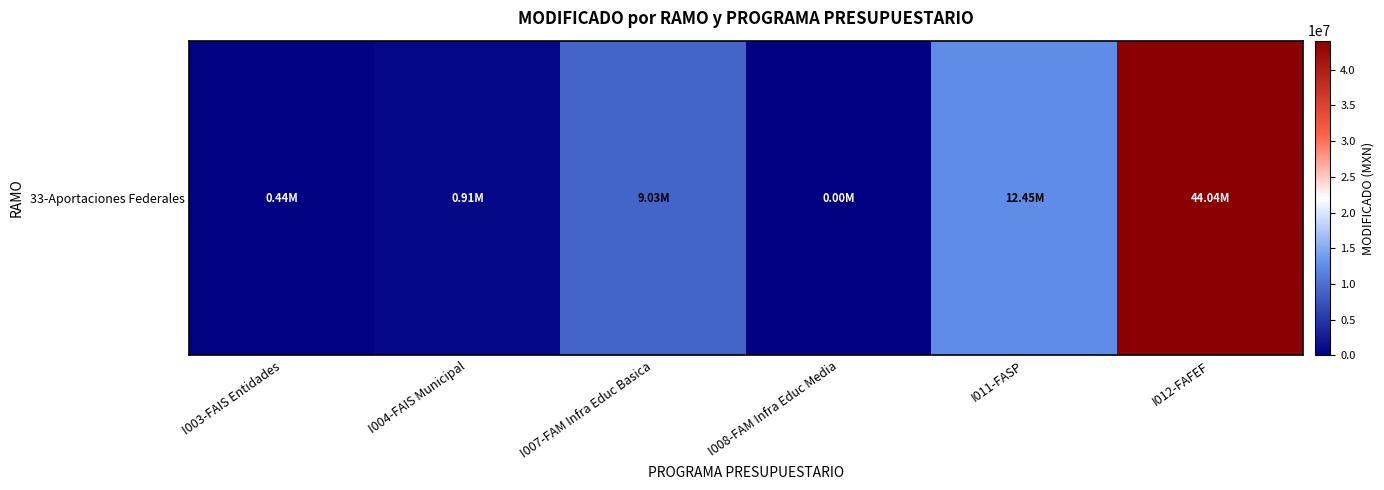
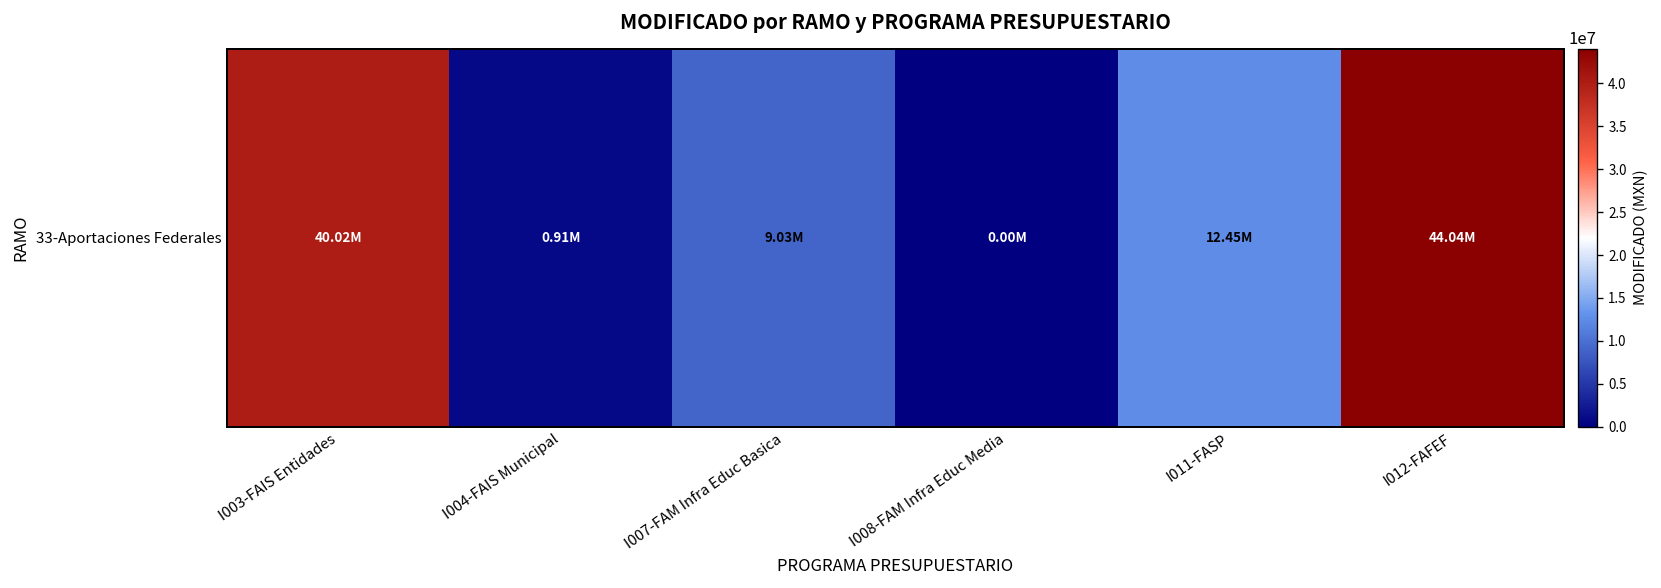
33-Aportaciones Federales, I003-FAIS Entidades: 0.44M -> 40.02M
